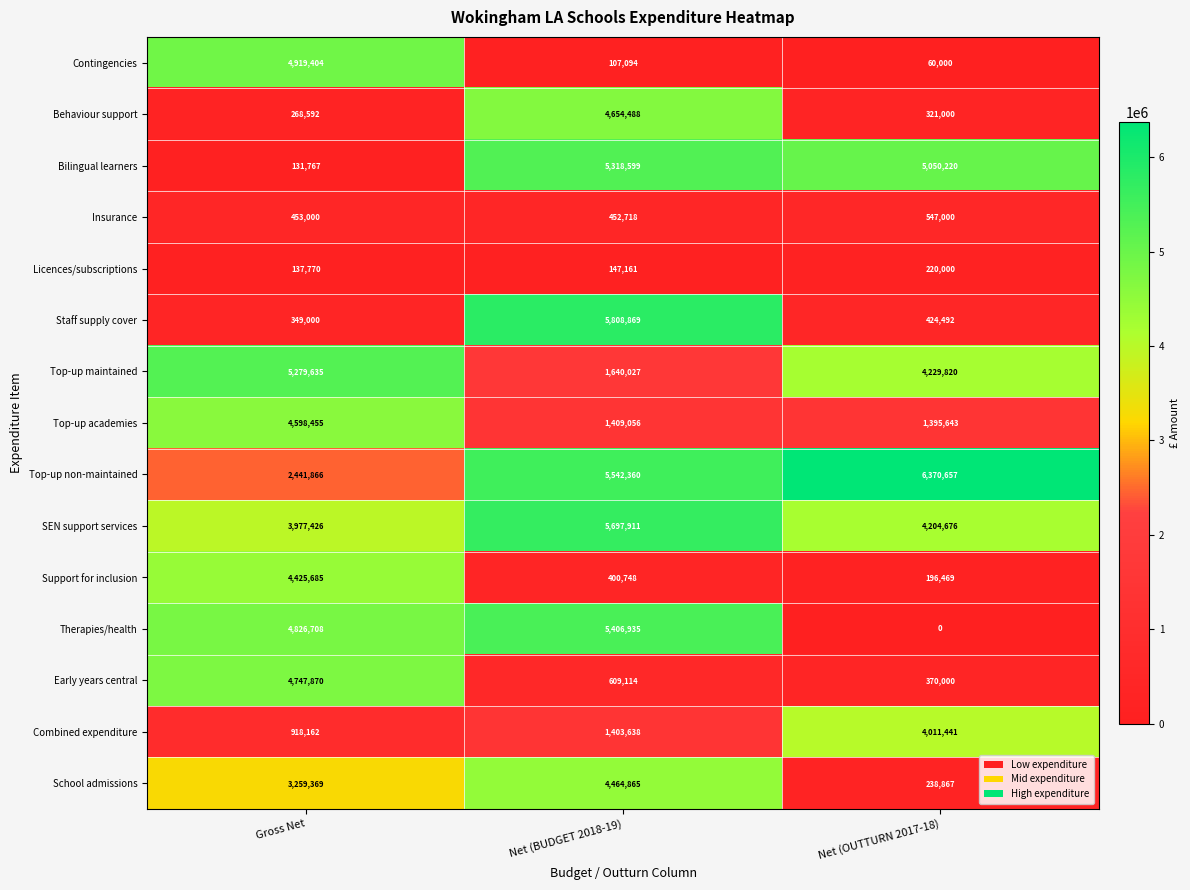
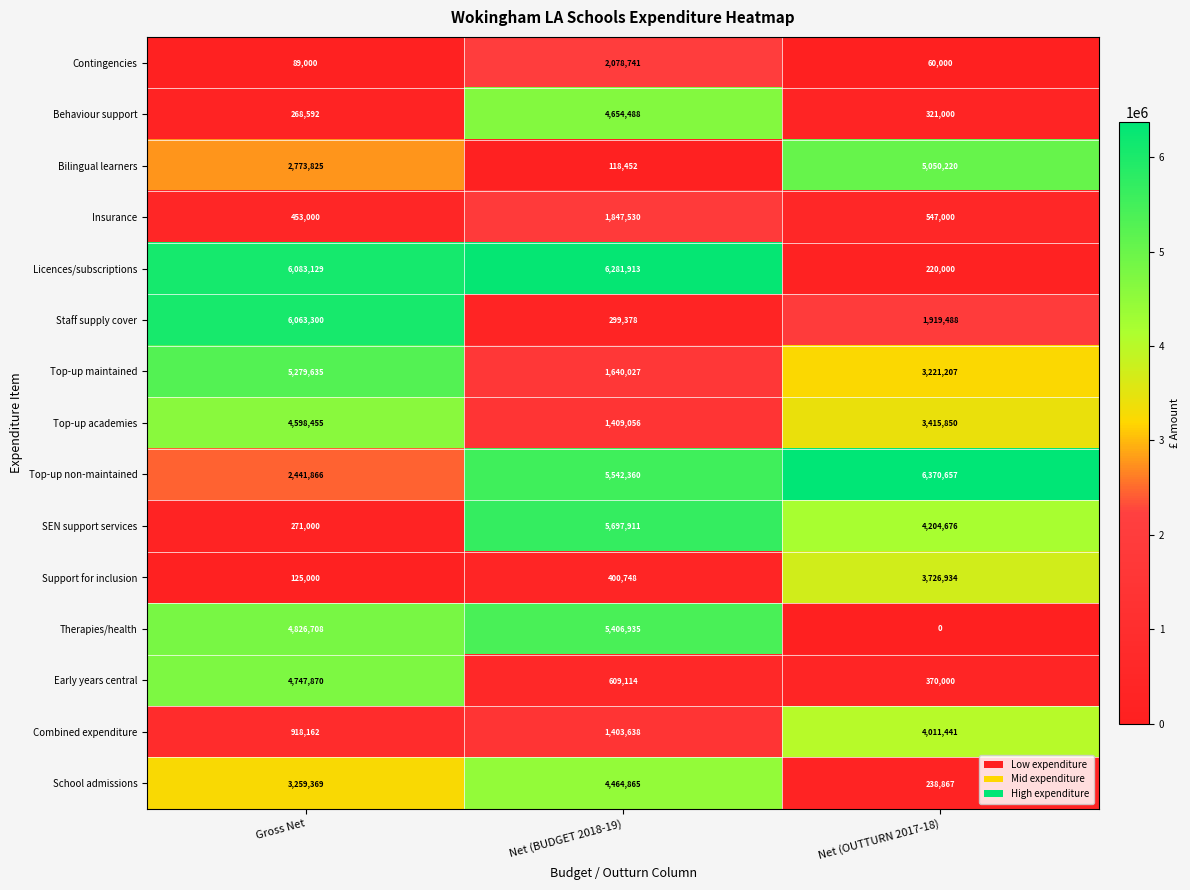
Contingencies, Gross Net: 4,919,404 -> 89,000
Contingencies, Net (BUDGET 2018-19): 107,094 -> 2,078,741
Bilingual learners, Gross Net: 131,767 -> 2,773,825
Bilingual learners, Net (BUDGET 2018-19): 5,318,599 -> 118,452
Insurance, Net (BUDGET 2018-19): 452,718 -> 1,847,530
Licences/subscriptions, Gross Net: 137,770 -> 6,083,129
Licences/subscriptions, Net (BUDGET 2018-19): 147,161 -> 6,281,913
Staff supply cover, Gross Net: 349,000 -> 6,063,300
Staff supply cover, Net (BUDGET 2018-19): 5,808,869 -> 299,378
Staff supply cover, Net (OUTTURN 2017-18): 424,492 -> 1,919,488
Top-up maintained, Net (OUTTURN 2017-18): 4,229,820 -> 3,221,207
Top-up academies, Net (OUTTURN 2017-18): 1,395,643 -> 3,415,850
SEN support services, Gross Net: 3,977,426 -> 271,000
Support for inclusion, Gross Net: 4,425,685 -> 125,000
Support for inclusion, Net (OUTTURN 2017-18): 196,469 -> 3,726,934
